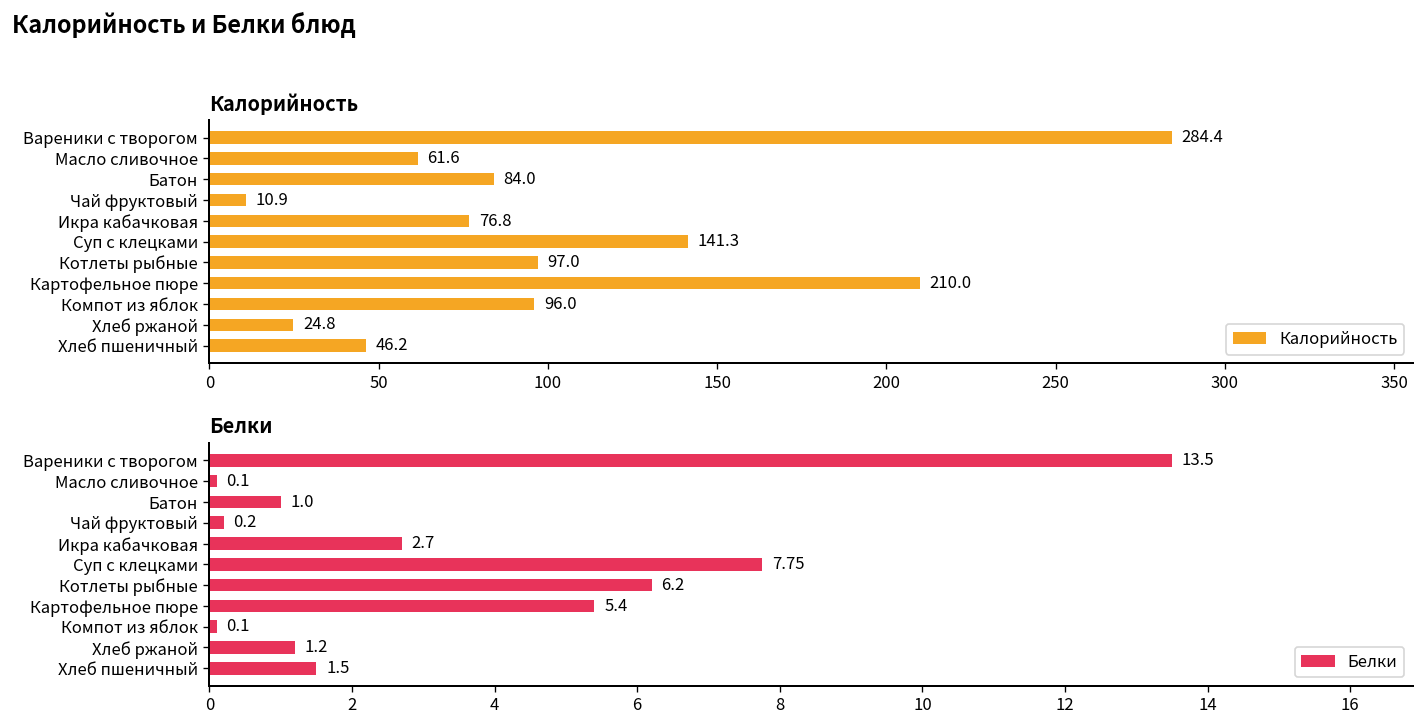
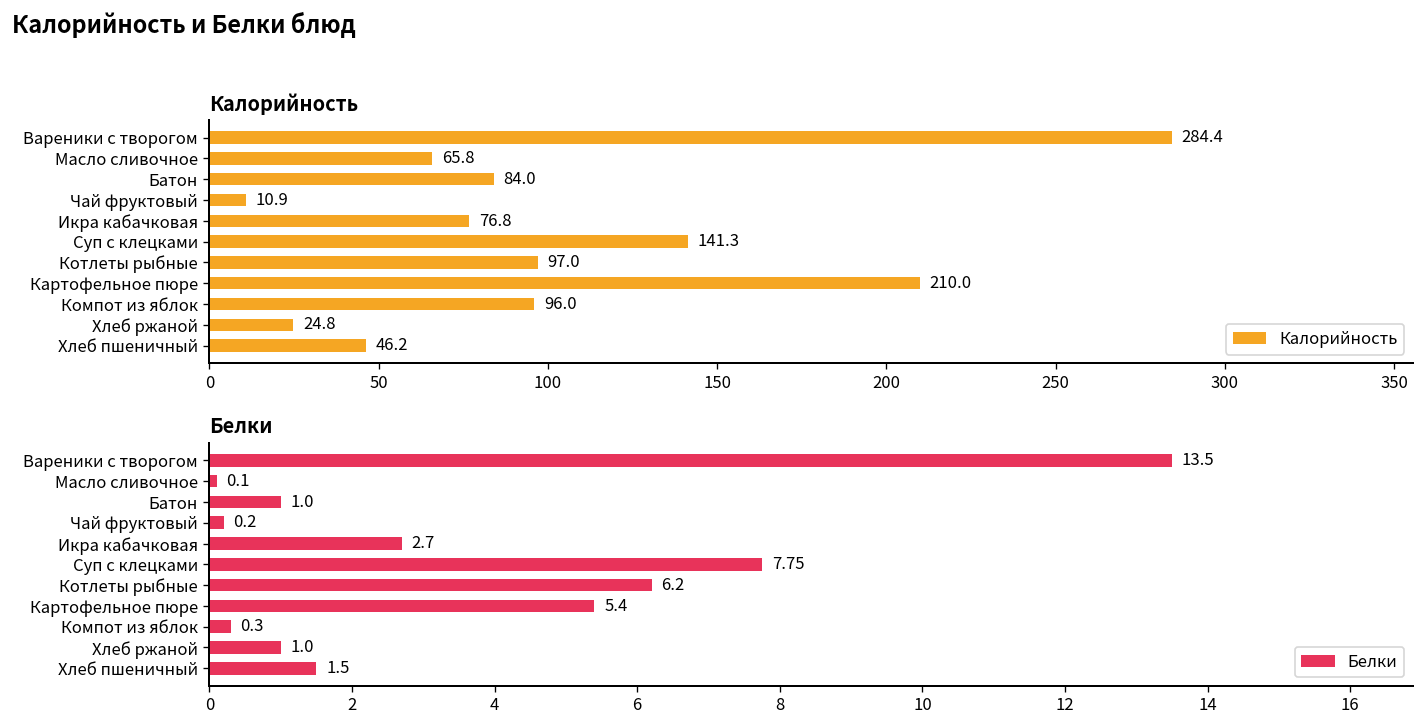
Калорийность, Масло сливочное: 61.6 -> 65.8
Белки, Компот из яблок: 0.1 -> 0.3
Белки, Хлеб ржаной: 1.2 -> 1.0
